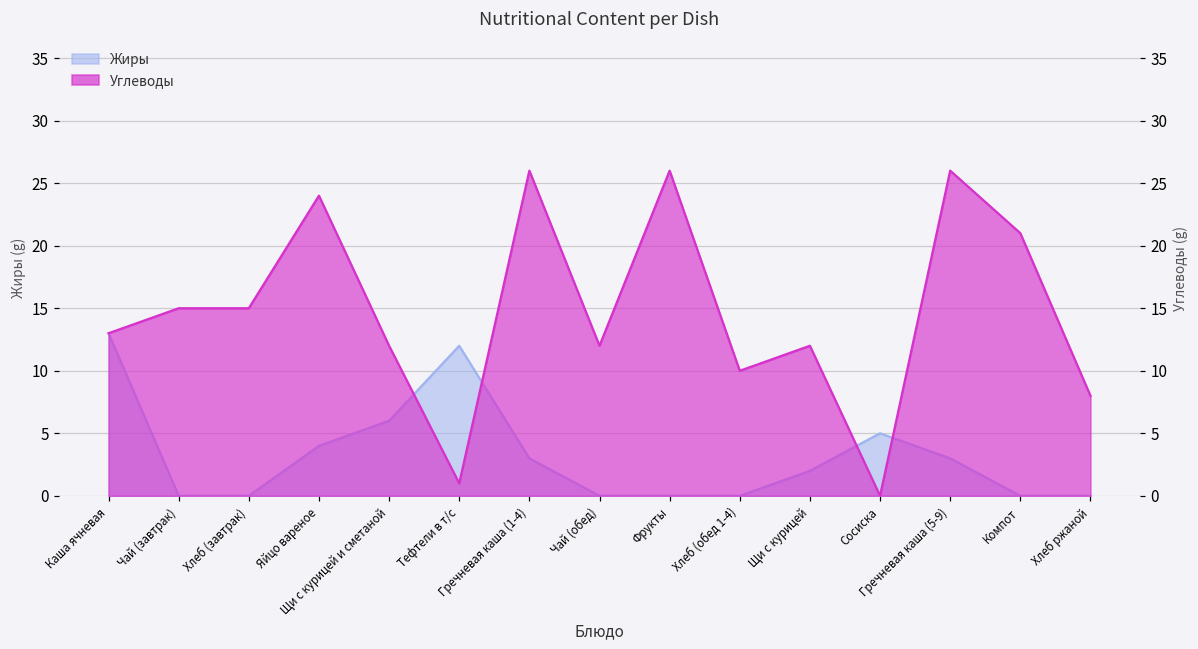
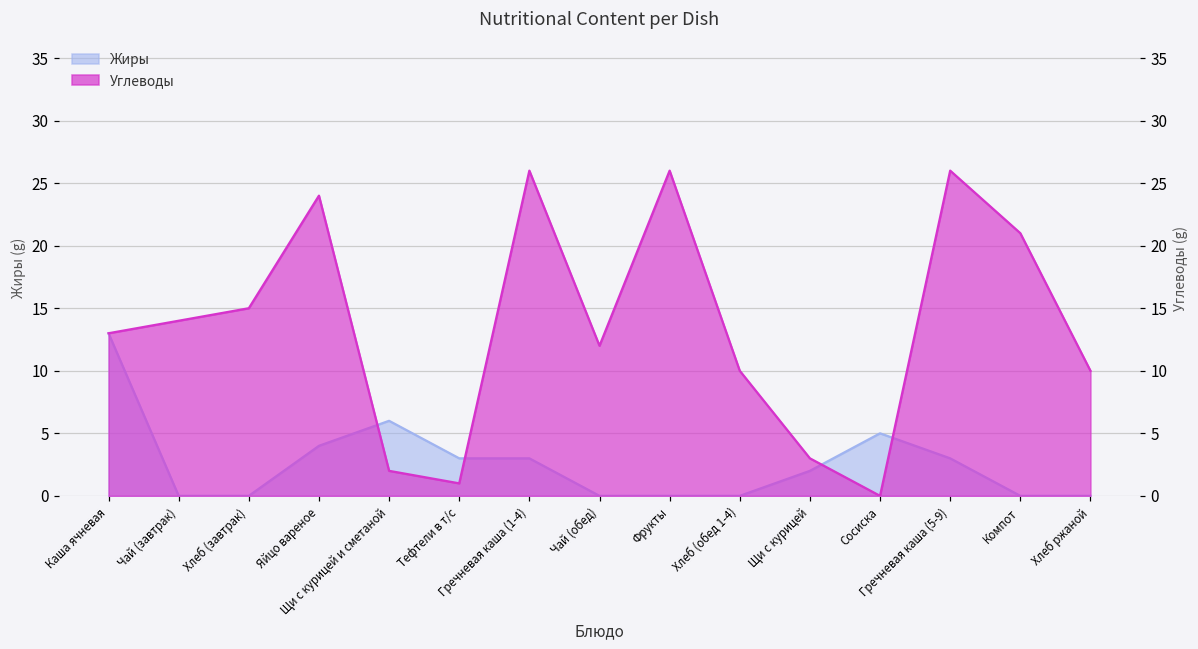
Жиры, Тефтели в т/с: 12 -> 3
Углеводы, Чай (завтрак): 15 -> 14
Углеводы, Щи с курицей и сметаной: 12 -> 2
Углеводы, Щи с курицей: 12 -> 3
Углеводы, Хлеб ржаной: 8 -> 10
